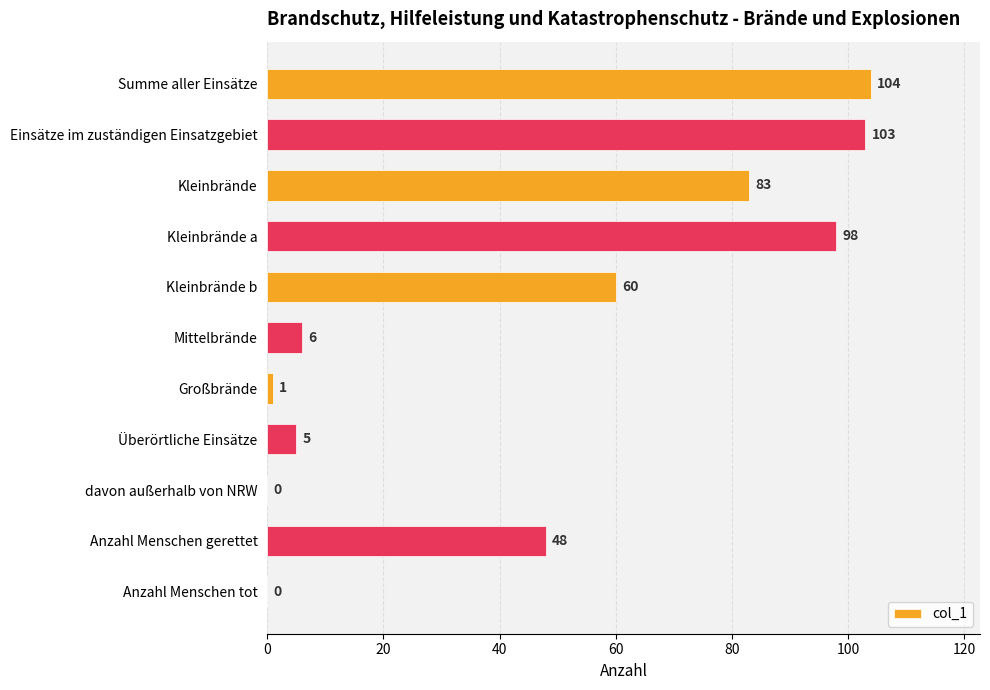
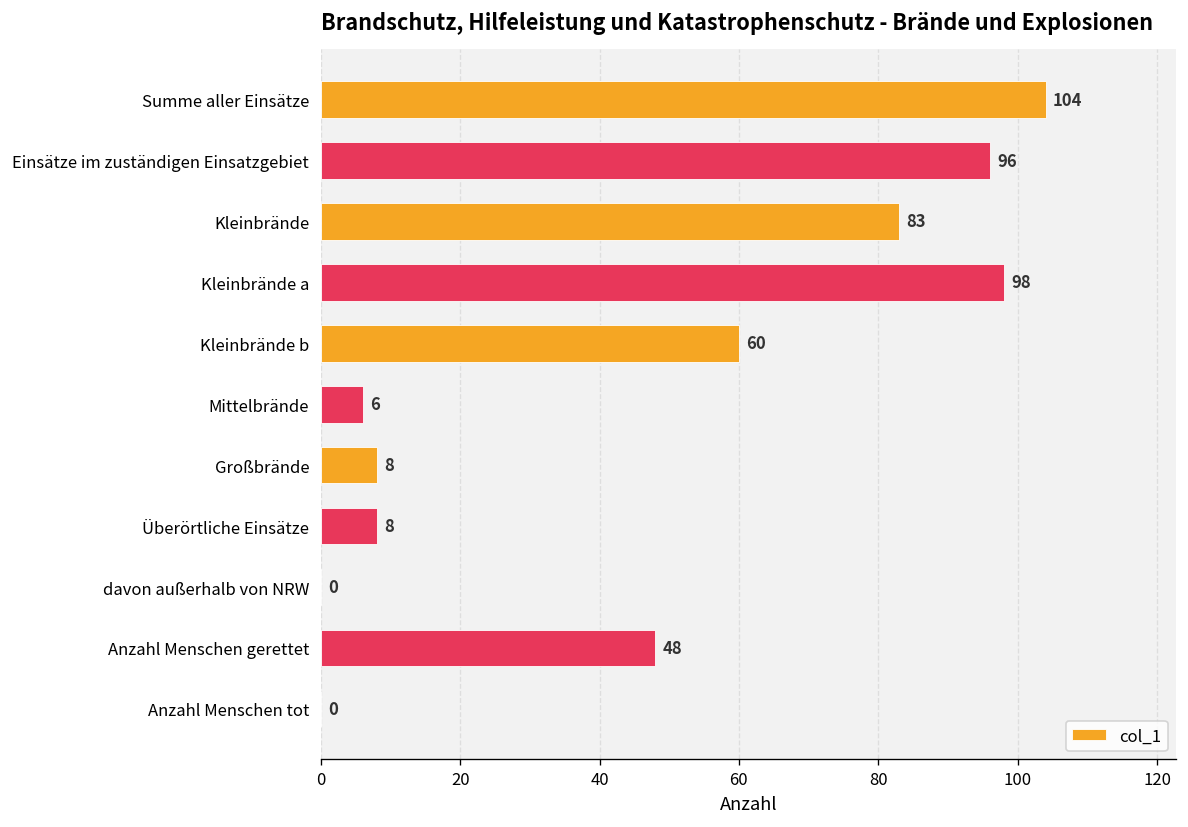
Einsätze im zuständigen Einsatzgebiet: 103 -> 96
Großbrände: 1 -> 8
Überörtliche Einsätze: 5 -> 8
